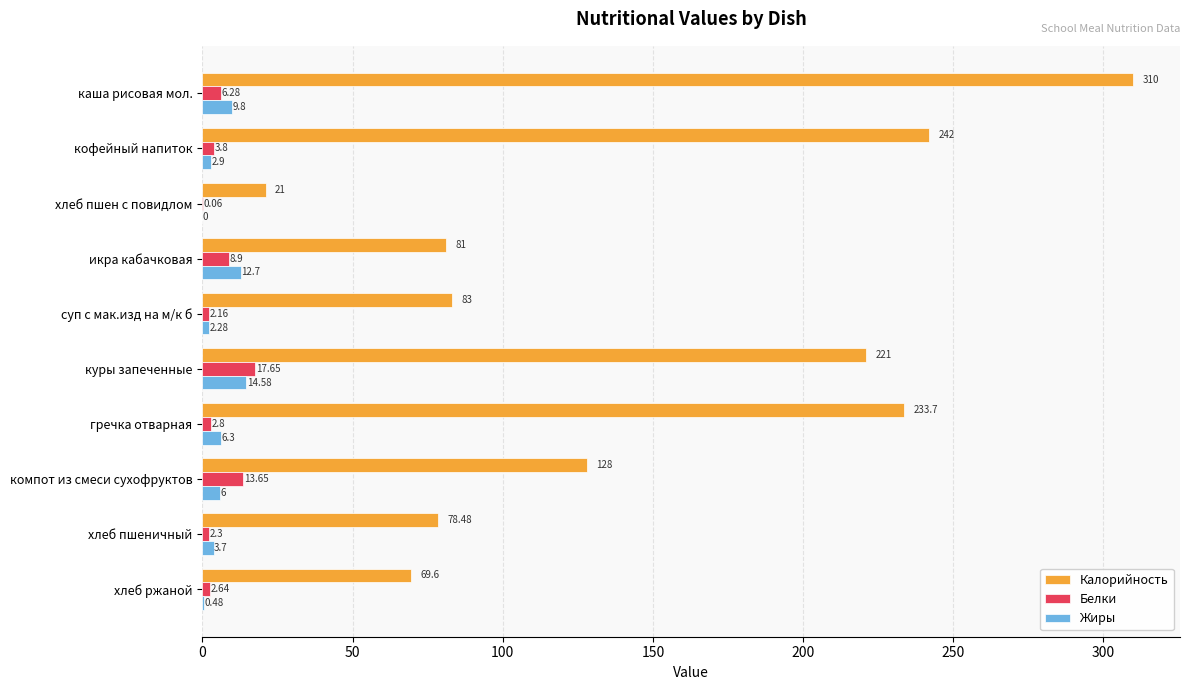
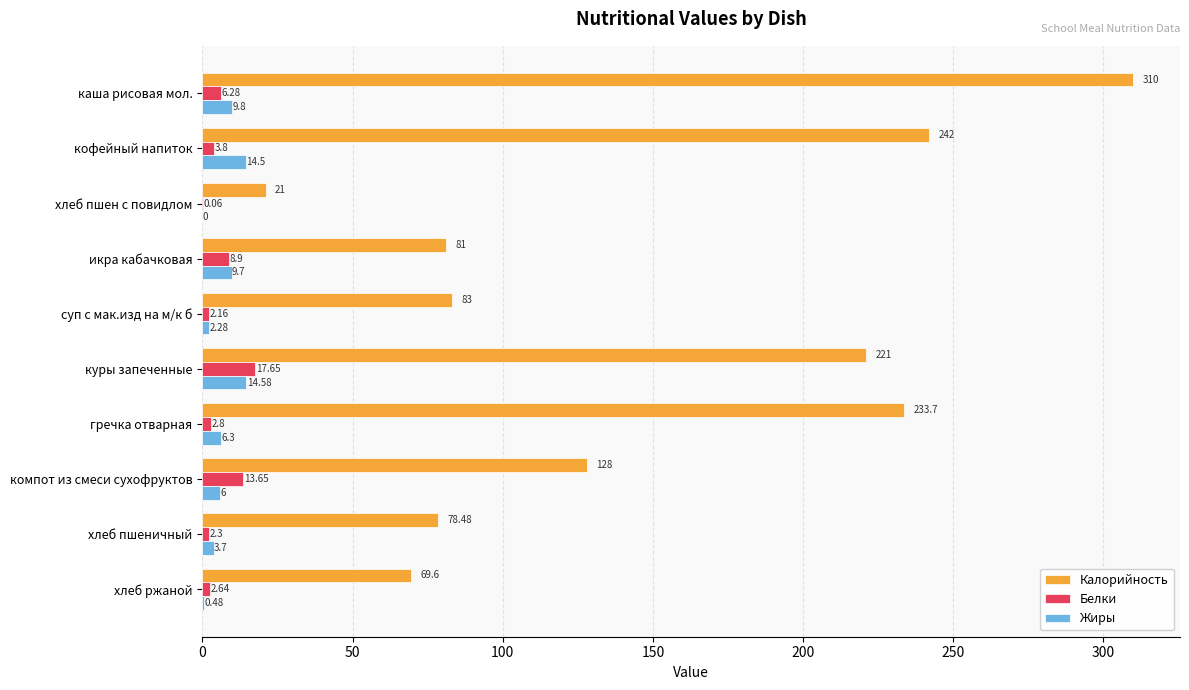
Жиры, кофейный напиток: 2.9 -> 14.5
Жиры, икра кабачковая: 12.7 -> 9.7
